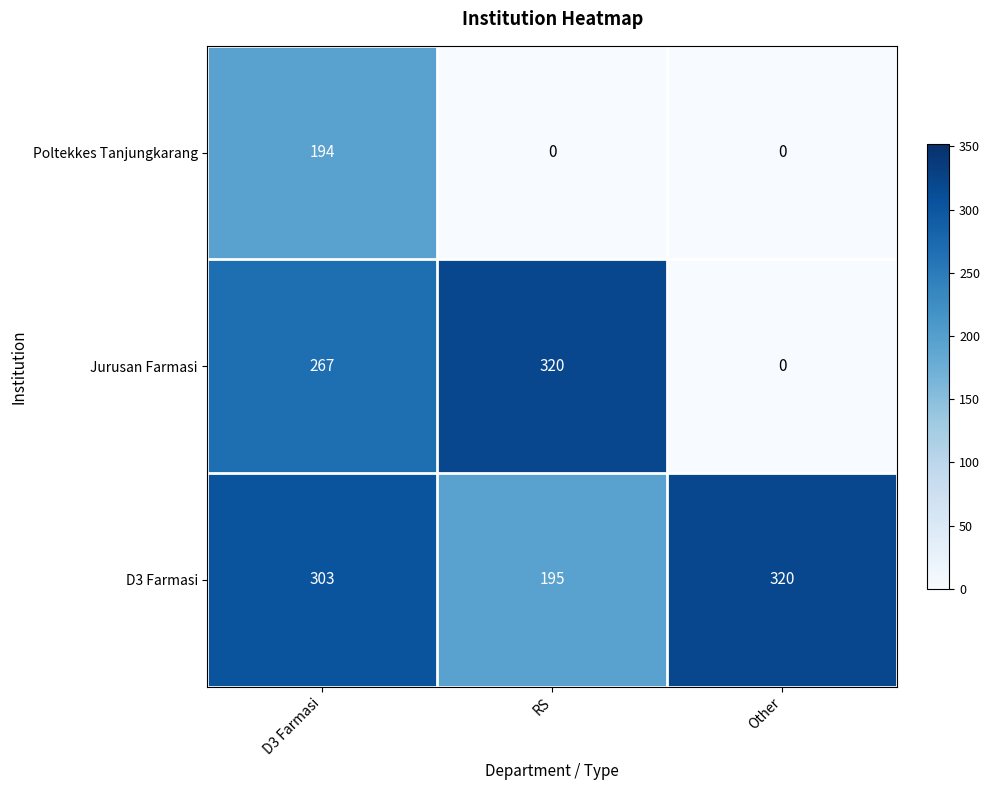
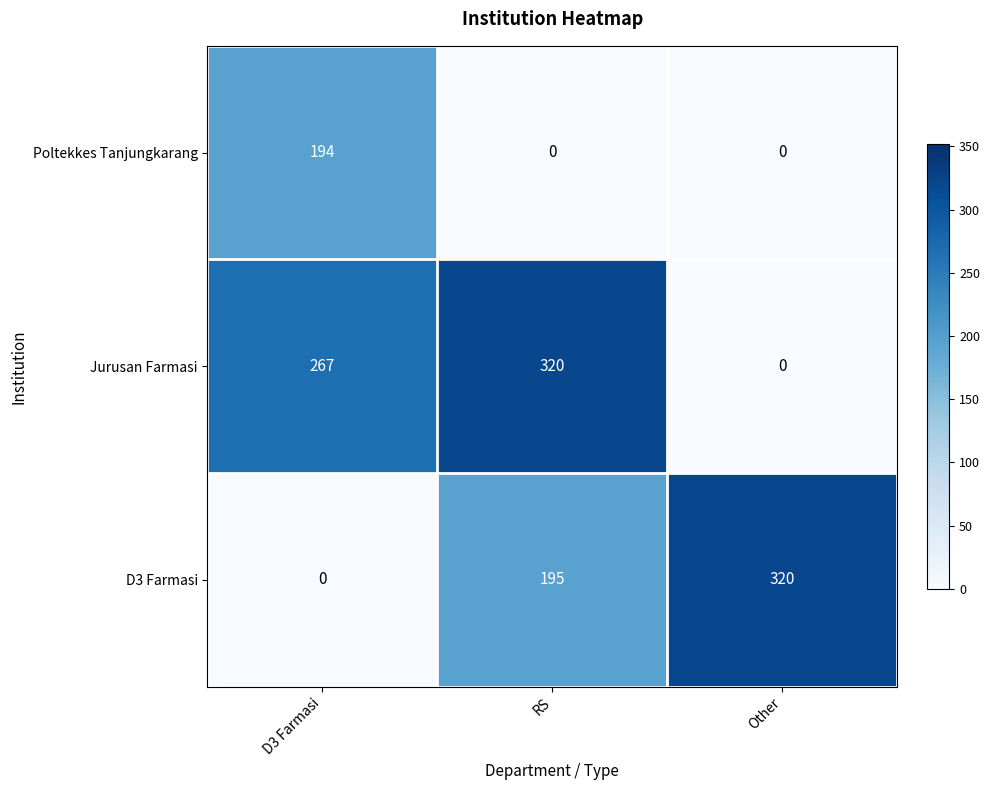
D3 Farmasi, D3 Farmasi: 303 -> 0
